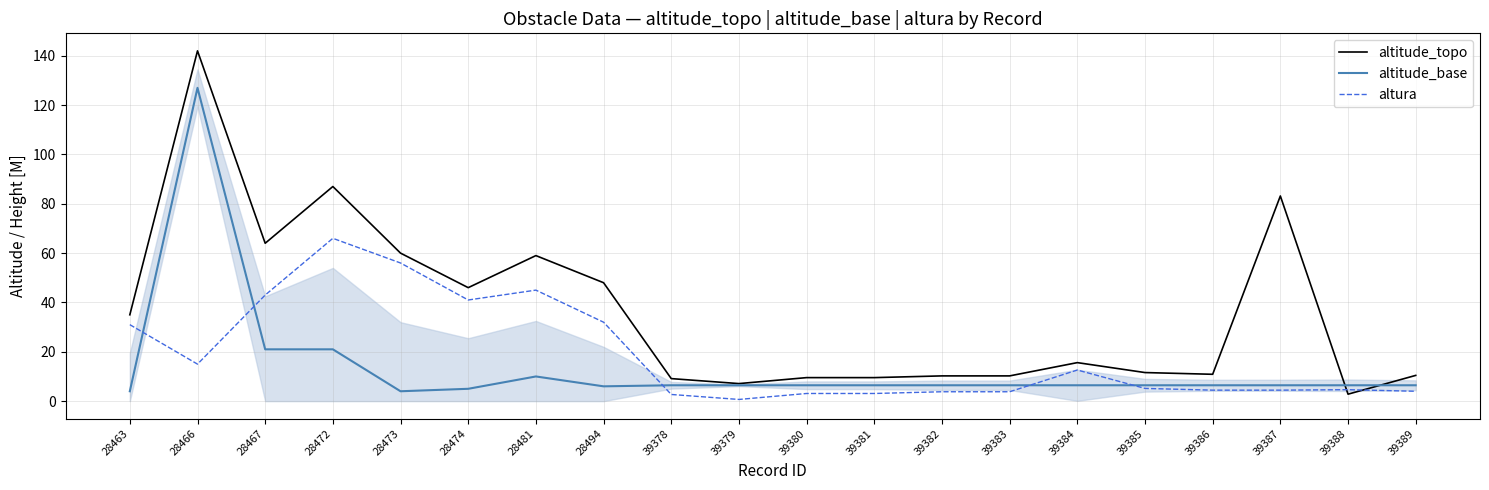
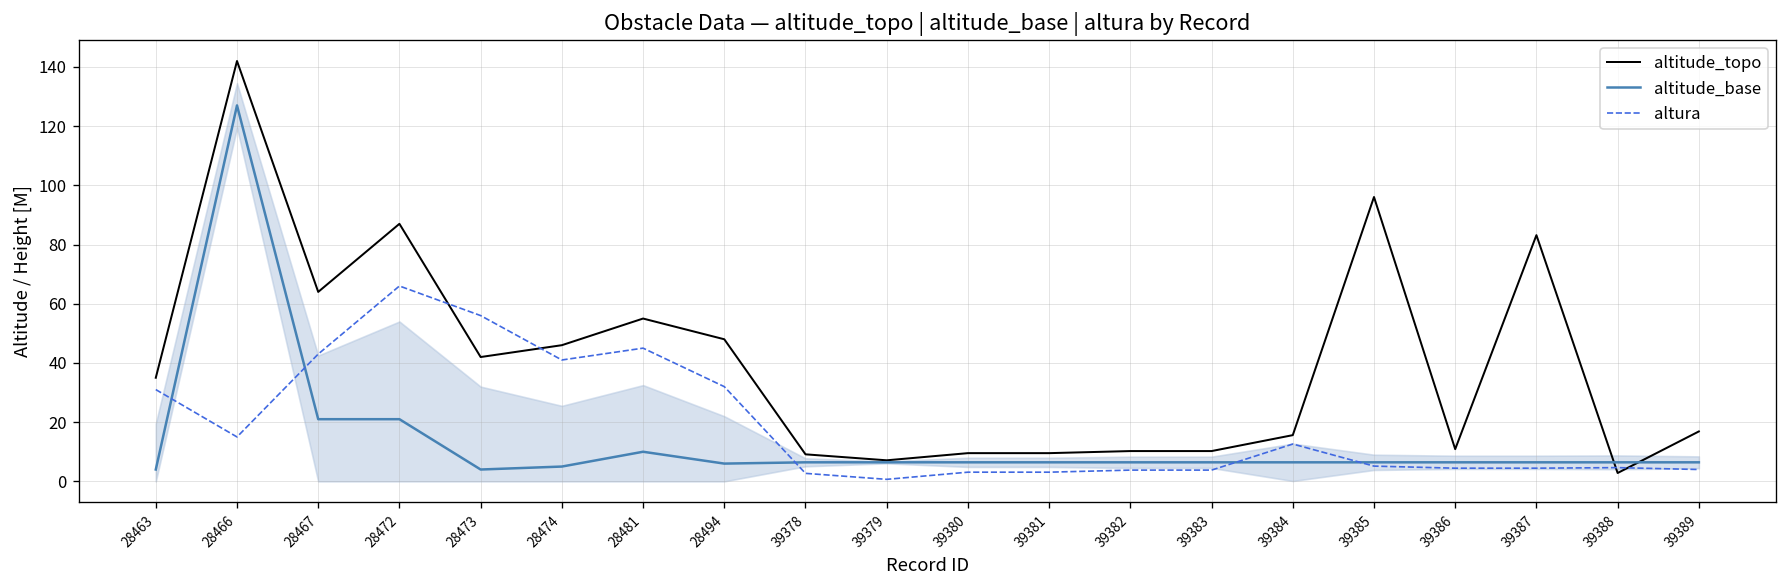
altitude_topo, 28473: 60 -> 42
altitude_topo, 28481: 59 -> 55
altitude_topo, 39385: 12 -> 96
altitude_topo, 39389: 10 -> 17
